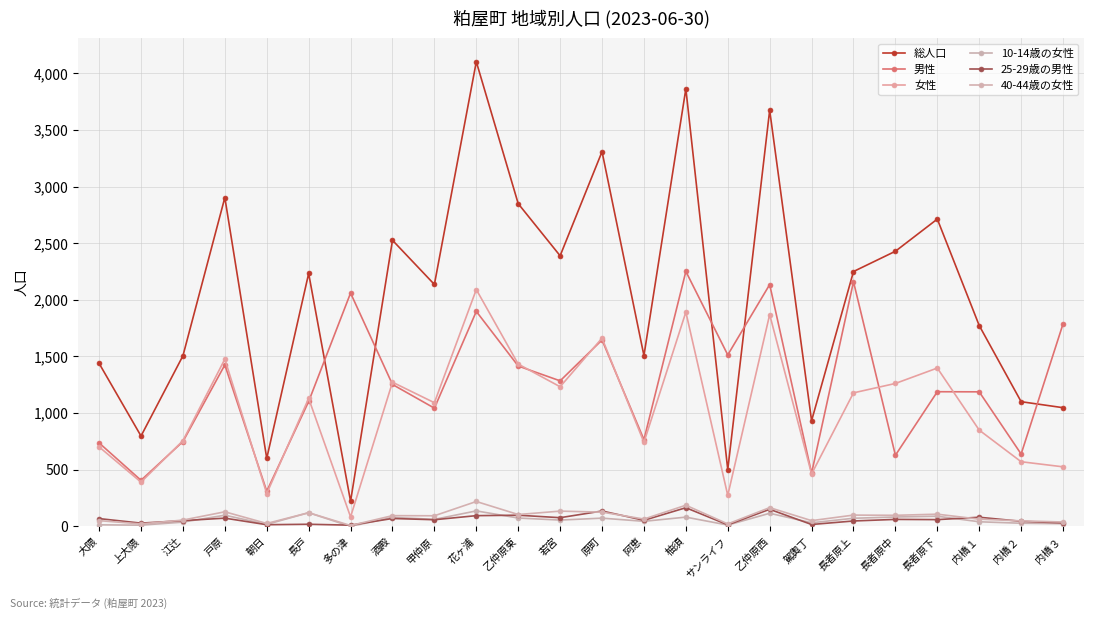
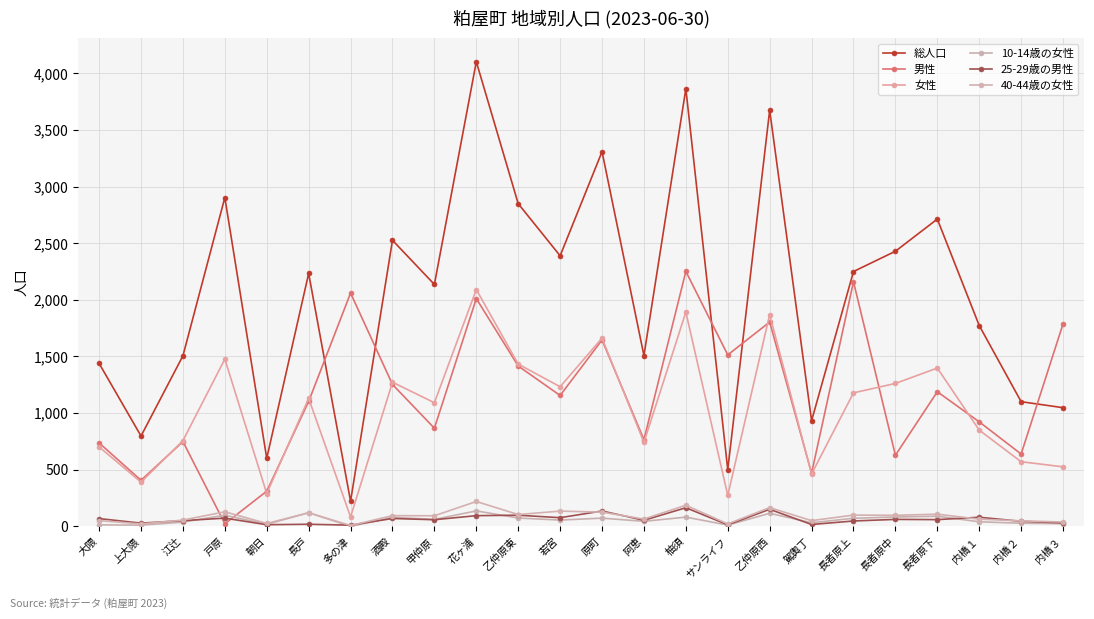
男性, 戸原: 1,430 -> 20
男性, 甲仲原: 1,040 -> 870
男性, 花ヶ浦: 1,900 -> 2,010
男性, 若宮: 1,290 -> 1,160
男性, 乙仲原西: 2,140 -> 1,800
男性, 内橋１: 1,190 -> 920
